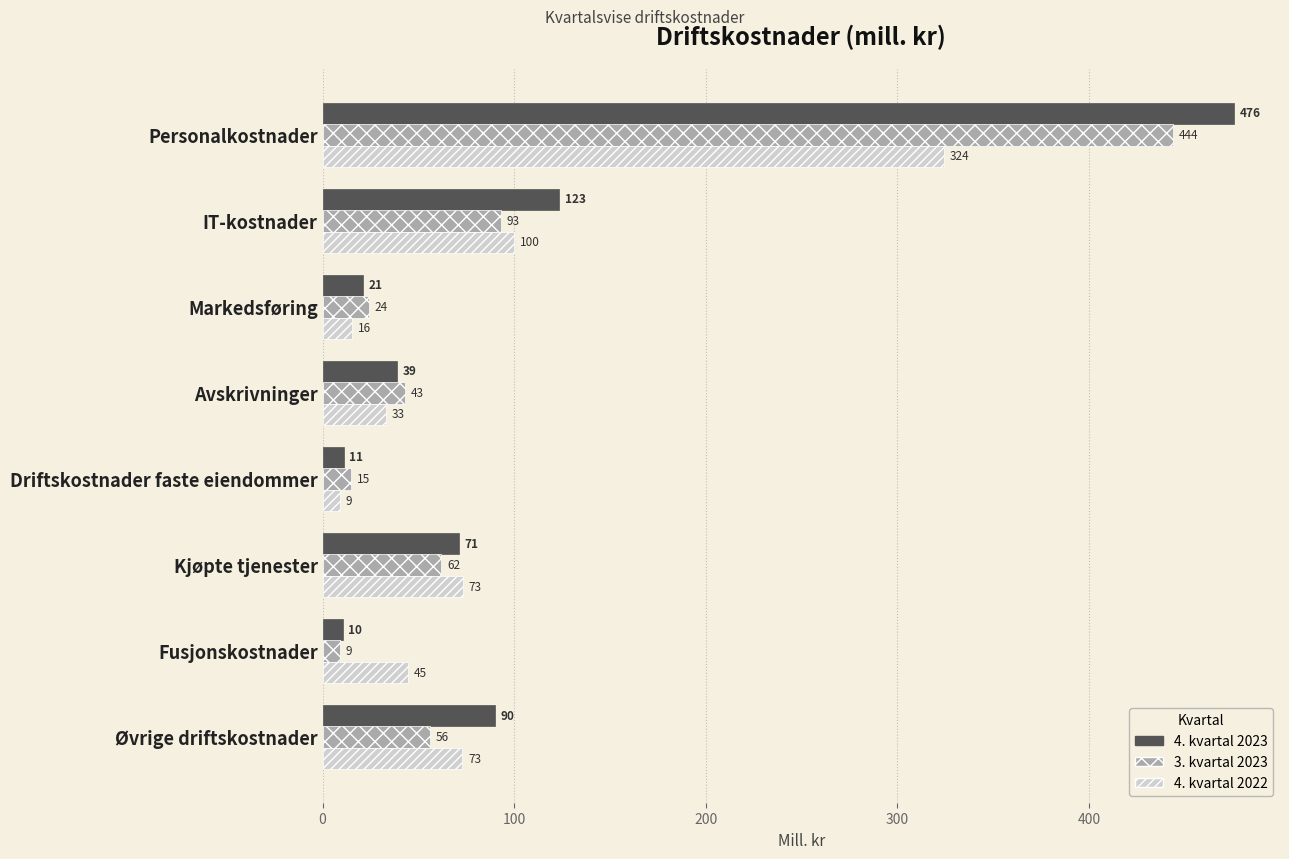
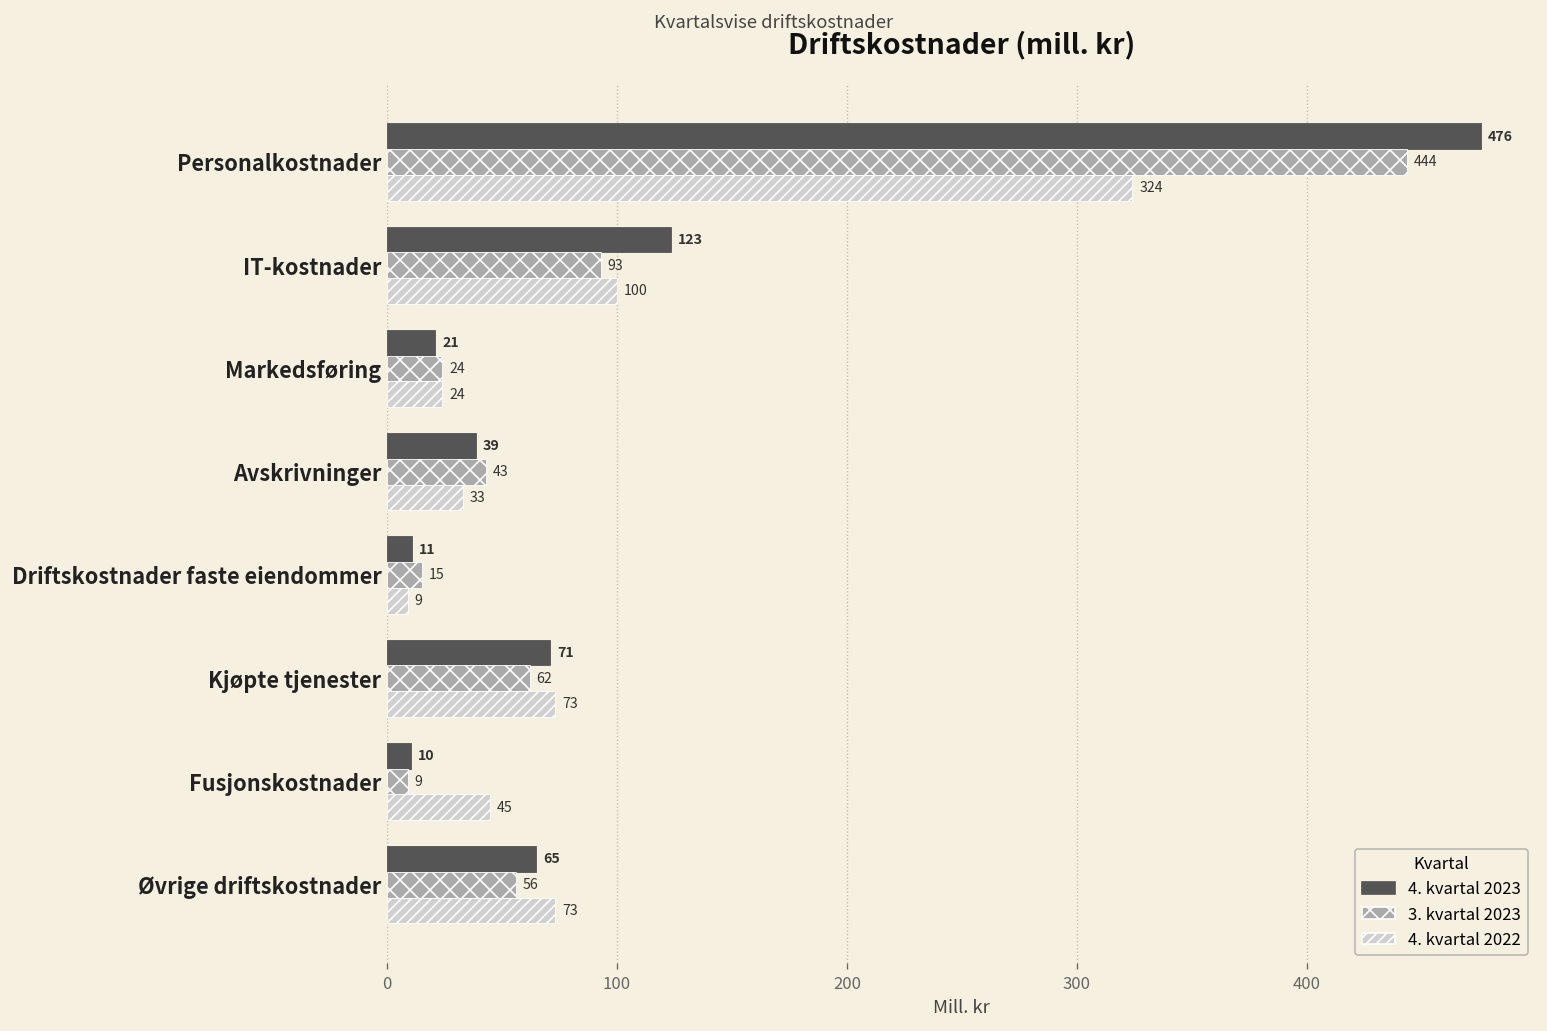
4. kvartal 2022, Markedsføring: 16 -> 24
4. kvartal 2023, Øvrige driftskostnader: 90 -> 65
